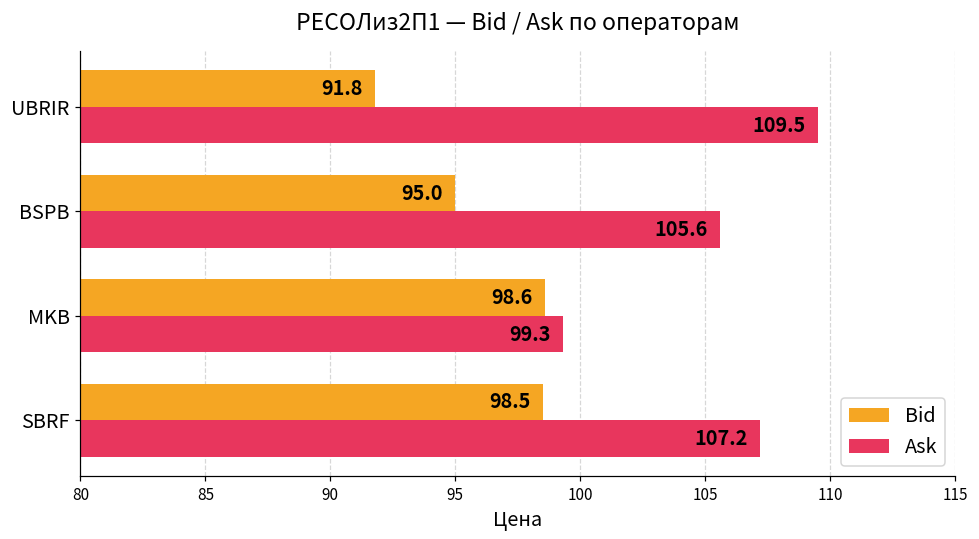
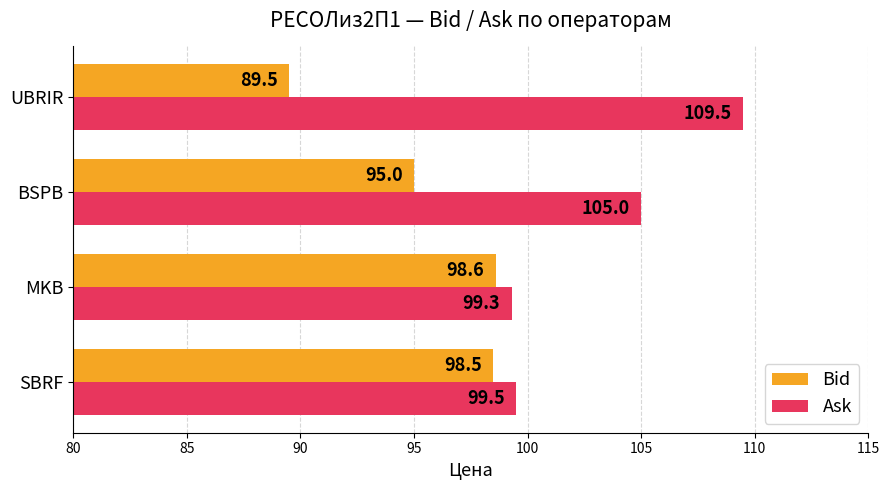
Bid, UBRIR: 91.8 -> 89.5
Ask, BSPB: 105.6 -> 105.0
Ask, SBRF: 107.2 -> 99.5
